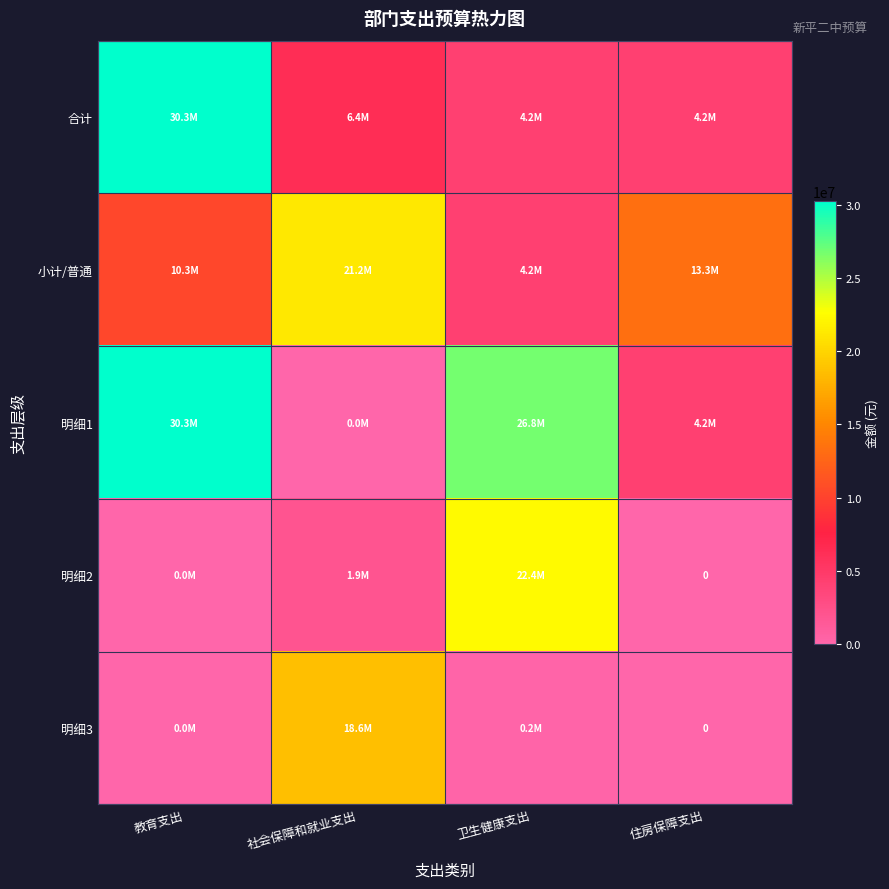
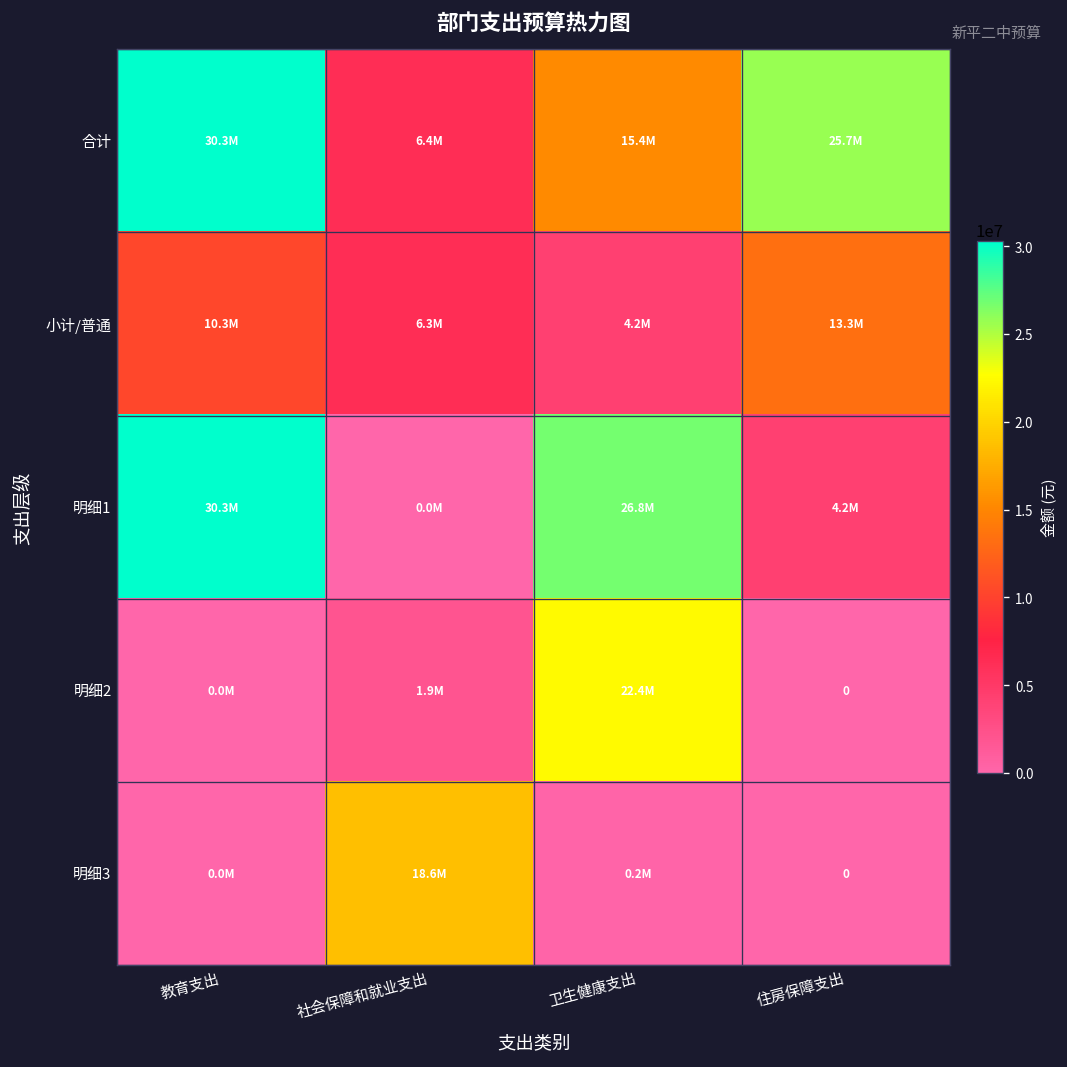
合计, 卫生健康支出: 4.2M -> 15.4M
合计, 住房保障支出: 4.2M -> 25.7M
小计/普通, 社会保障和就业支出: 21.2M -> 6.3M
